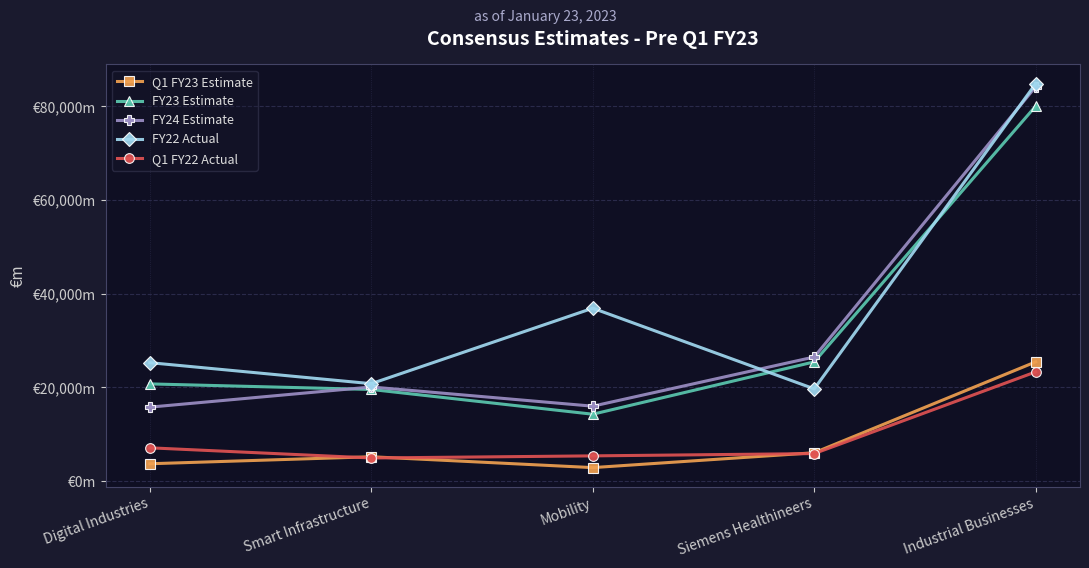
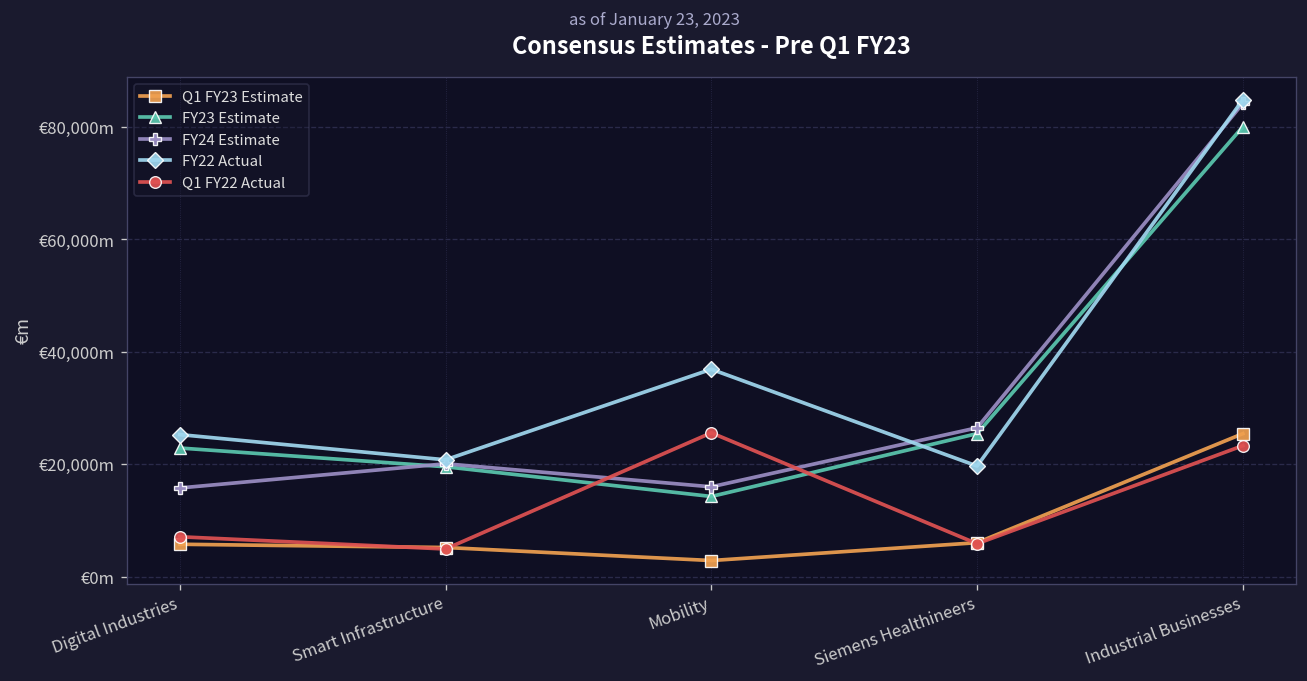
Q1 FY23 Estimate, Digital Industries: €4,000m -> €6,000m
FY23 Estimate, Digital Industries: €21,000m -> €23,000m
Q1 FY22 Actual, Mobility: €5,000m -> €26,000m
